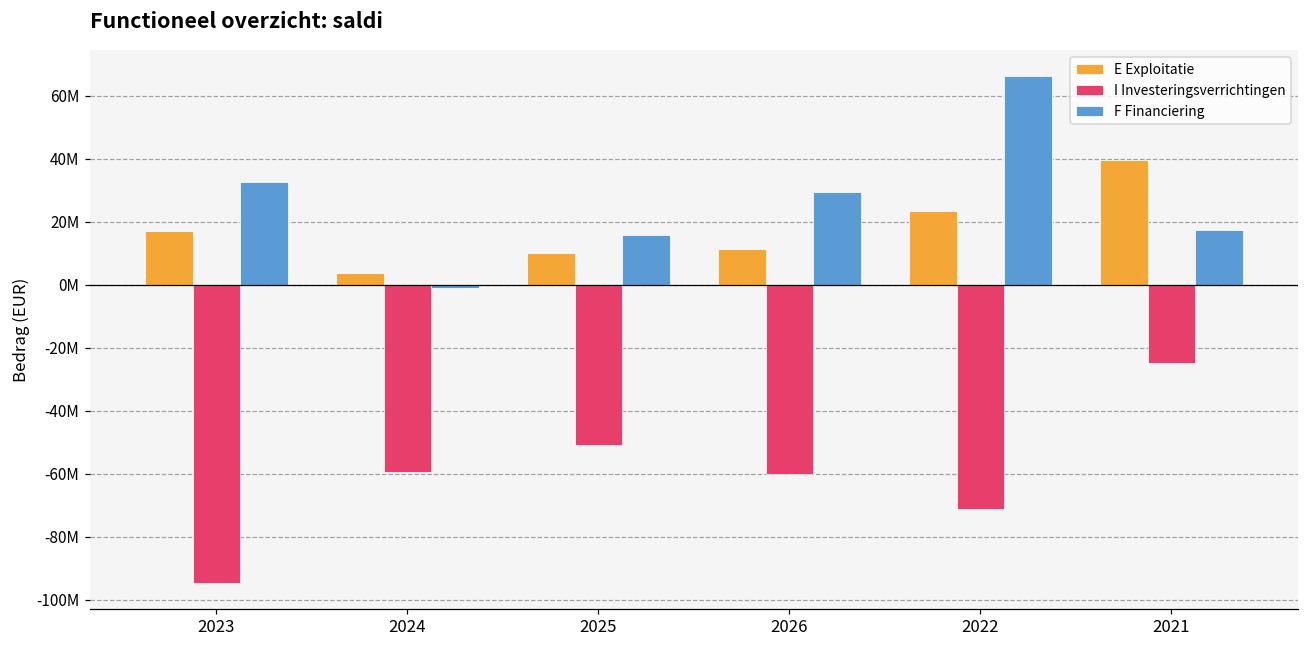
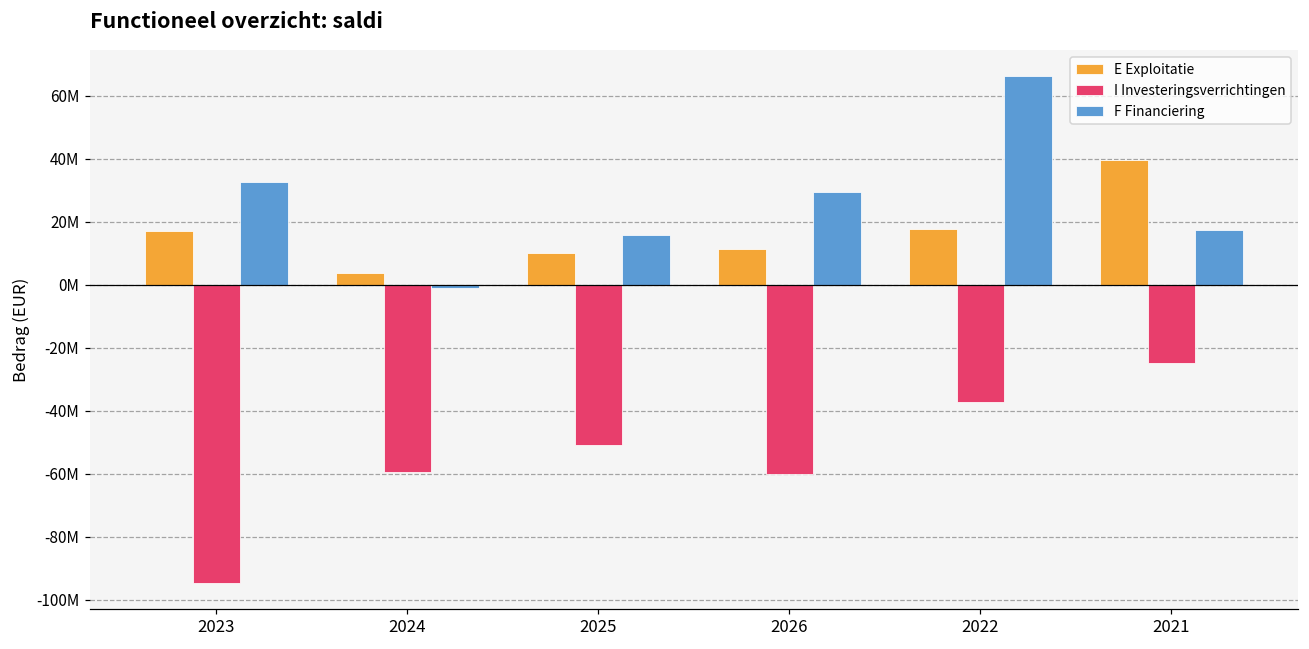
E Exploitatie, 2022: 23000000 -> 18000000
I Investeringsverrichtingen, 2022: -71000000 -> -37000000
